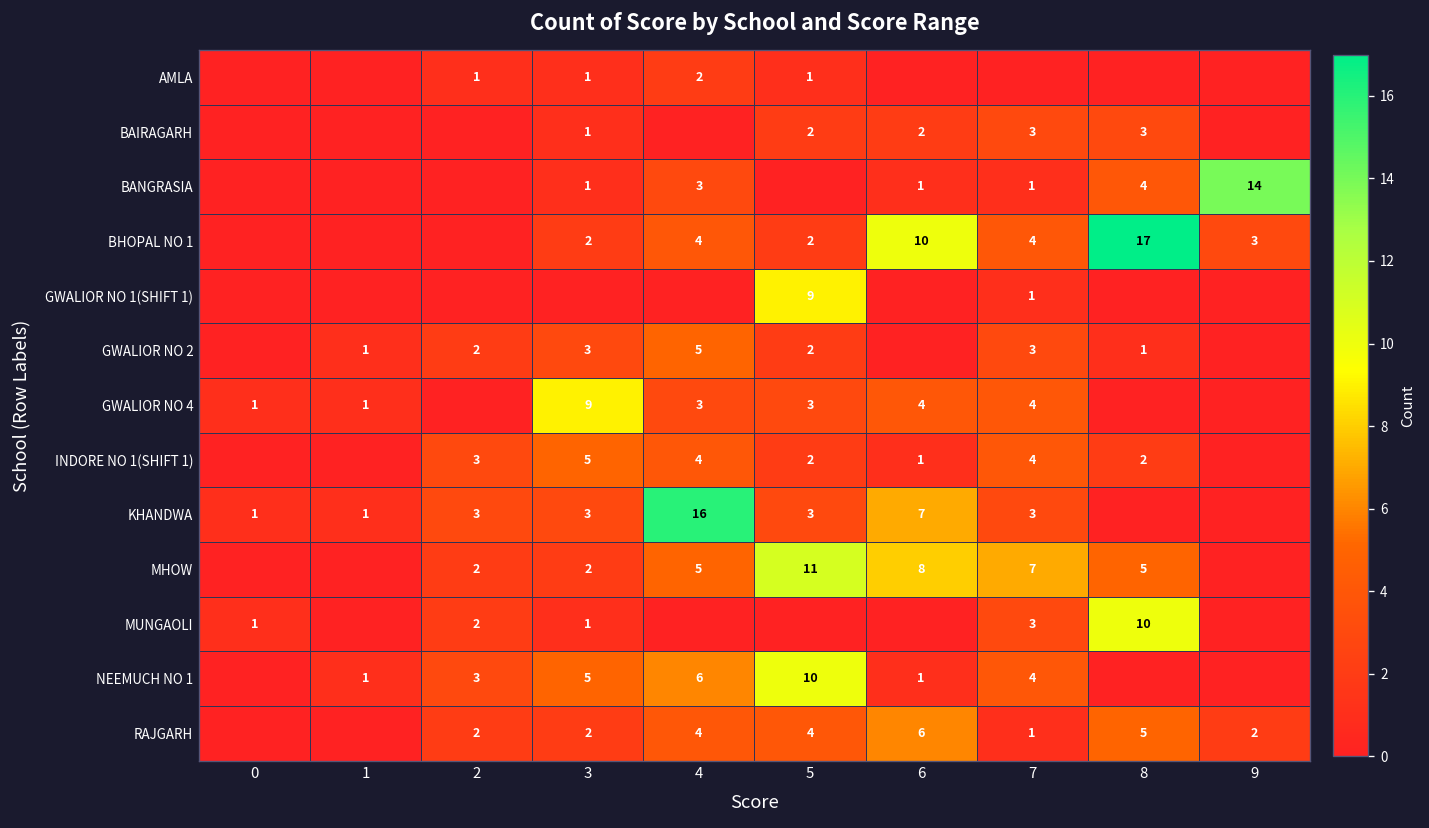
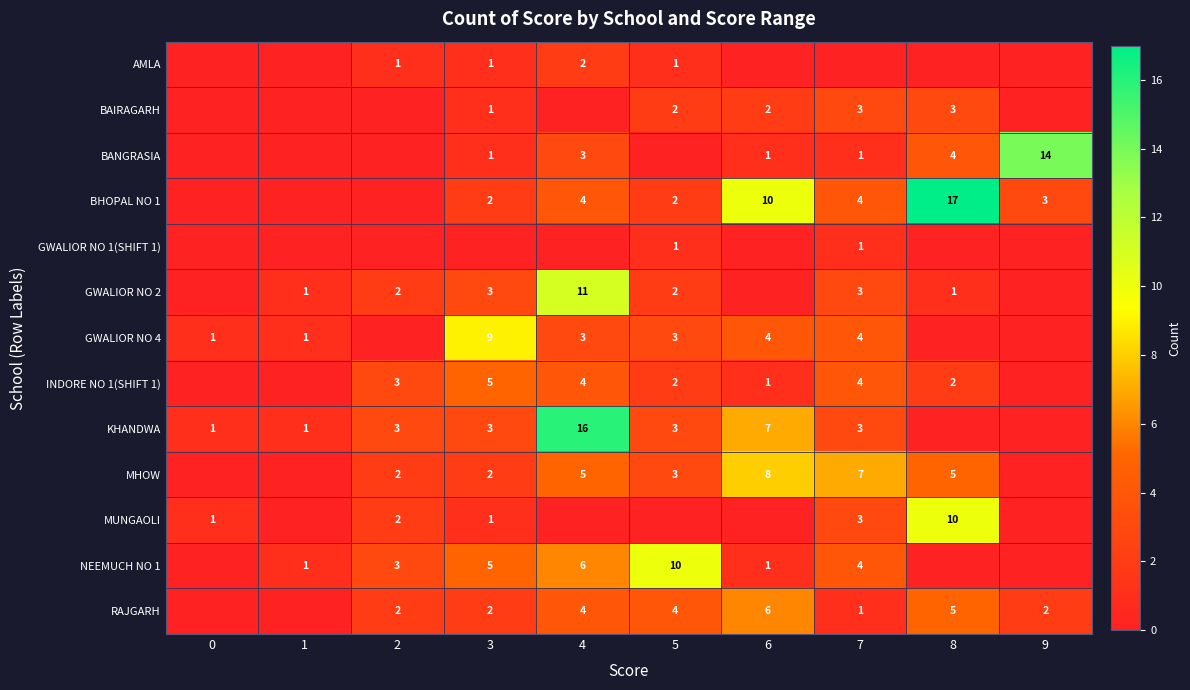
GWALIOR NO 1(SHIFT 1), 5: 9 -> 1
GWALIOR NO 2, 4: 5 -> 11
MHOW, 5: 11 -> 3
